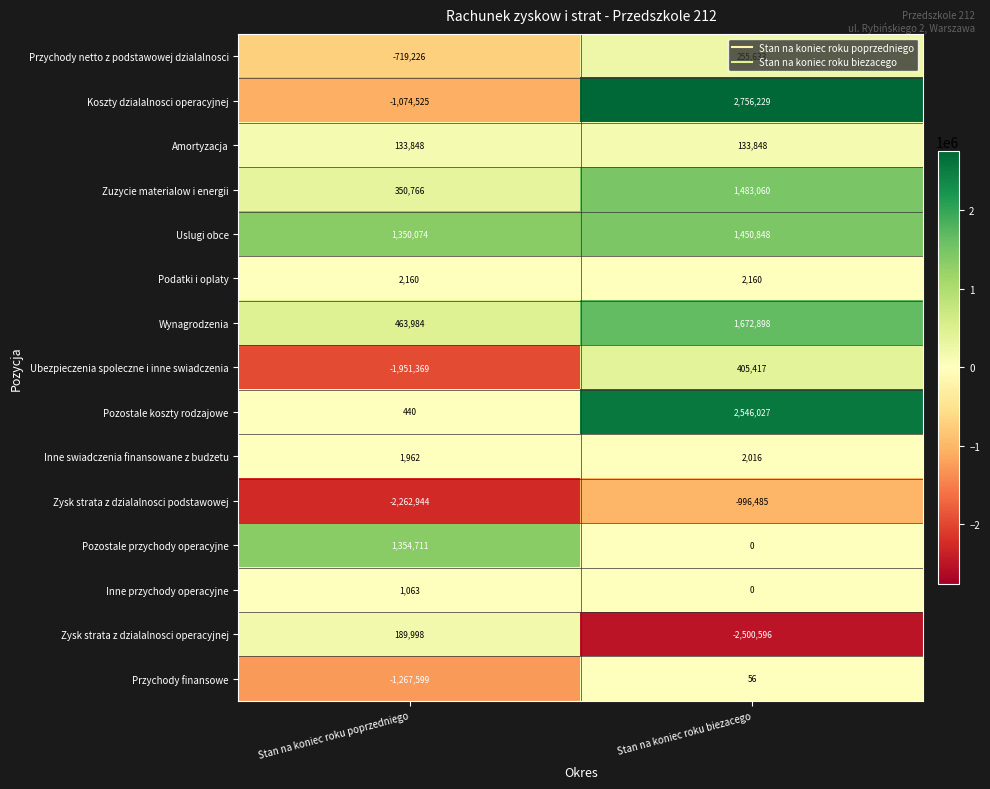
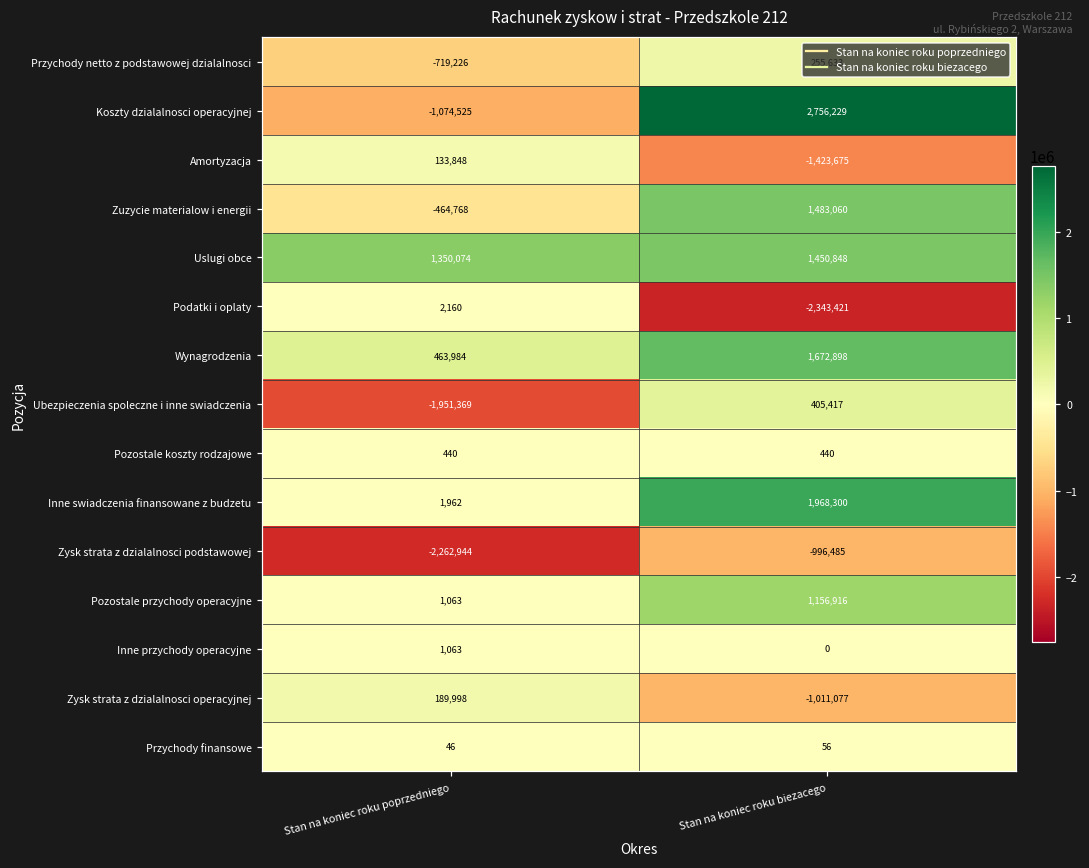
Amortyzacja, Stan na koniec roku biezacego: 133,848 -> -1,423,675
Zuzycie materialow i energii, Stan na koniec roku poprzedniego: 350,766 -> -464,768
Podatki i oplaty, Stan na koniec roku biezacego: 2,160 -> -2,343,421
Pozostale koszty rodzajowe, Stan na koniec roku biezacego: 2,546,027 -> 440
Inne swiadczenia finansowane z budzetu, Stan na koniec roku biezacego: 2,016 -> 1,968,300
Pozostale przychody operacyjne, Stan na koniec roku poprzedniego: 1,354,711 -> 1,063
Pozostale przychody operacyjne, Stan na koniec roku biezacego: 0 -> 1,156,916
Zysk strata z dzialalnosci operacyjnej, Stan na koniec roku biezacego: -2,500,596 -> -1,011,077
Przychody finansowe, Stan na koniec roku poprzedniego: -1,267,599 -> 46
